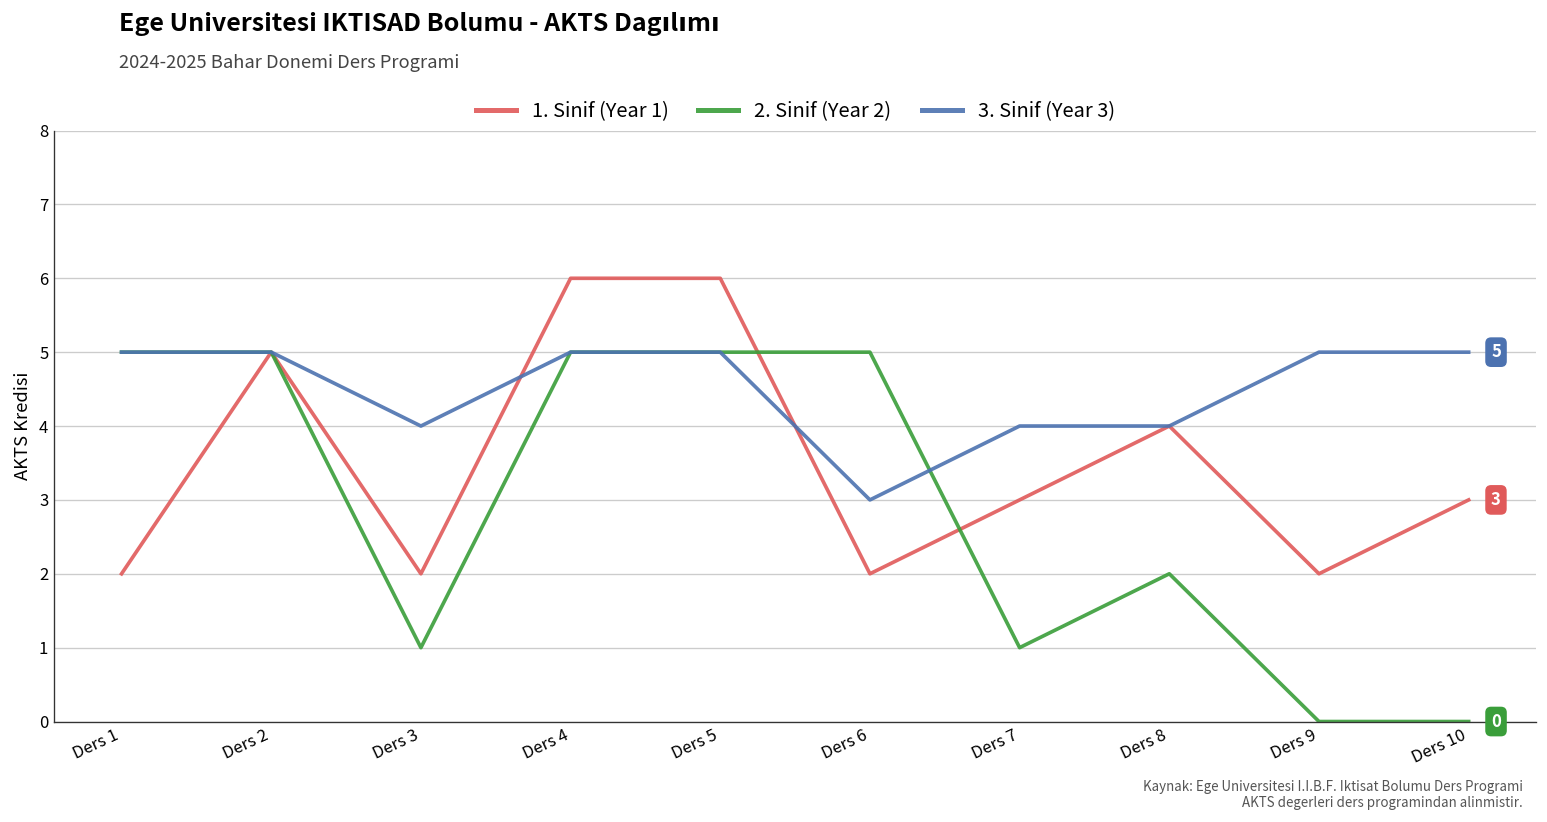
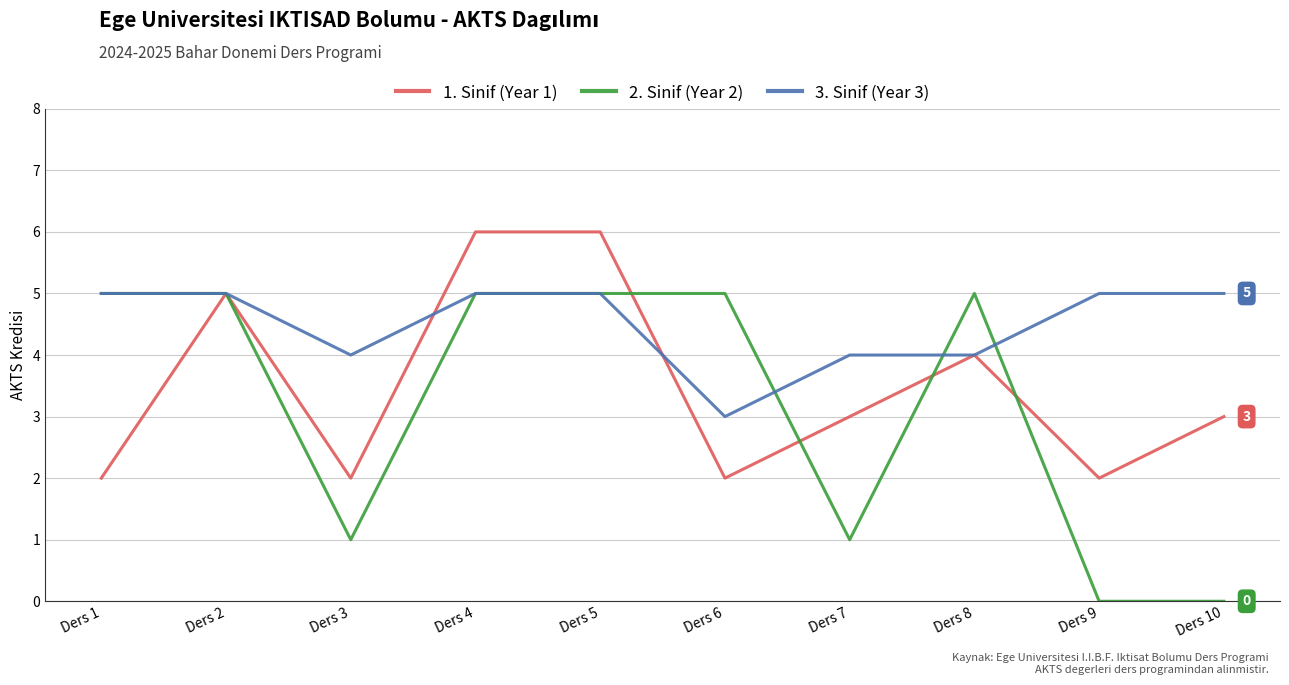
2. Sinif (Year 2), Ders 8: 2 -> 5
